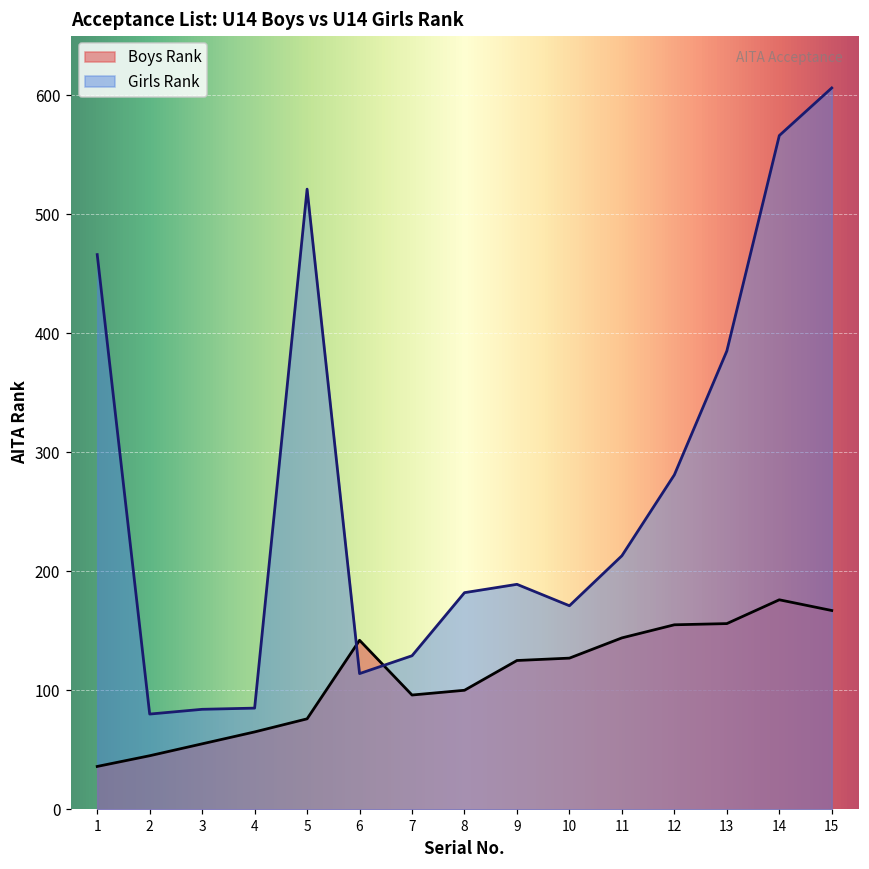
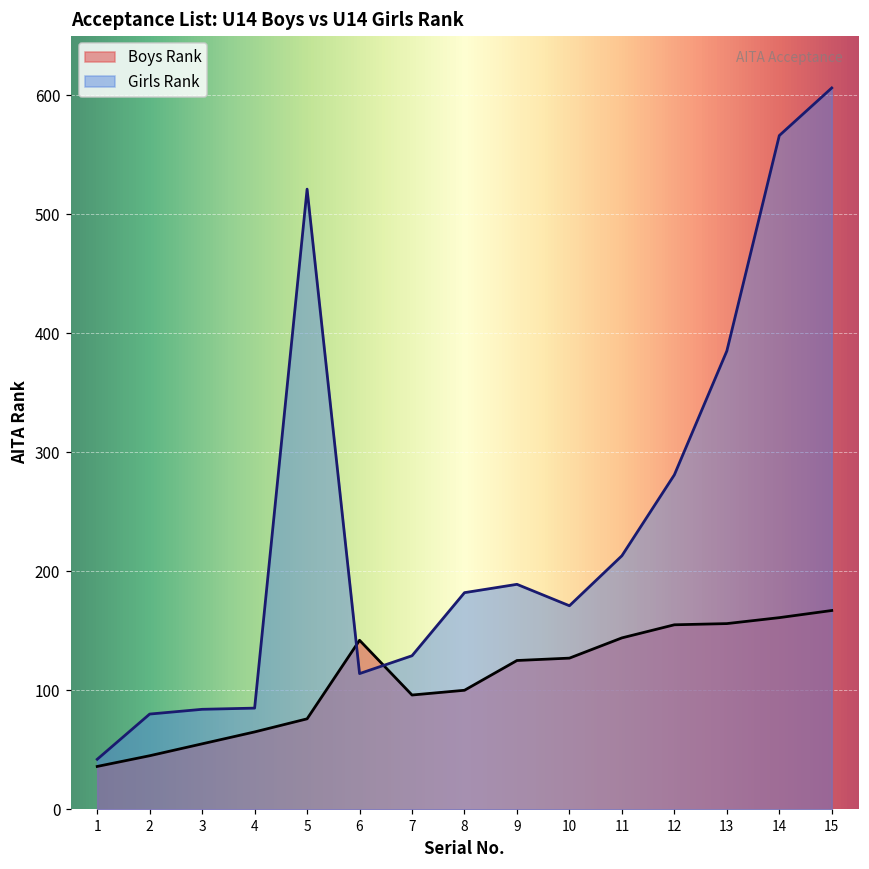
Girls Rank, 1: 466 -> 42
Boys Rank, 14: 176 -> 161
